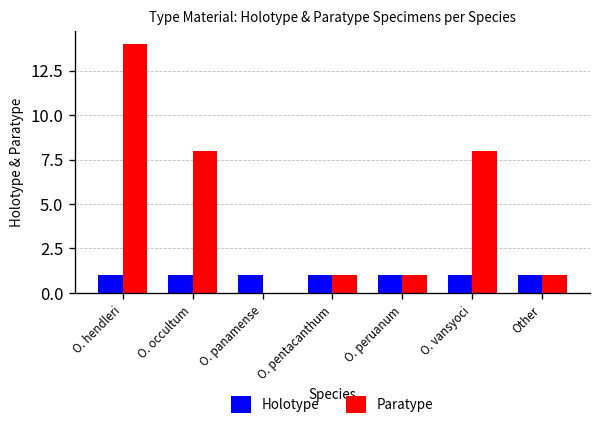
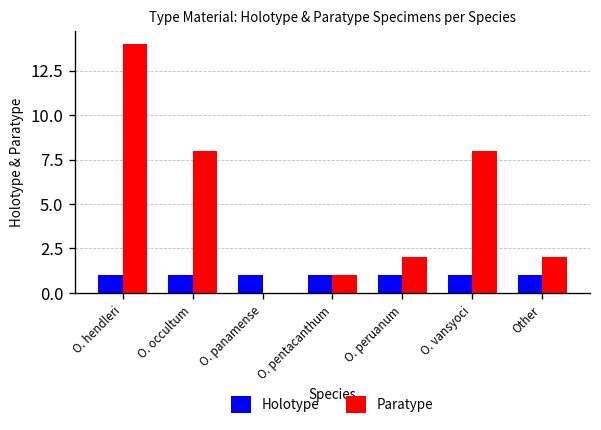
Paratype, O. peruanum: 1 -> 2
Paratype, Other: 1 -> 2
